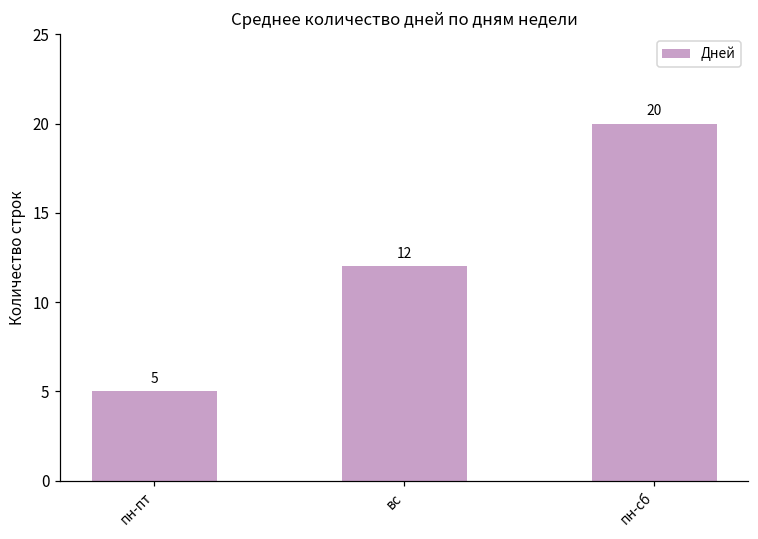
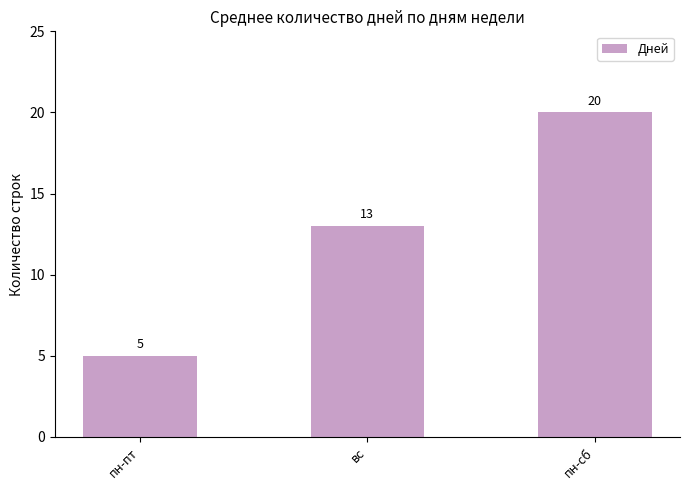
вс: 12 -> 13
